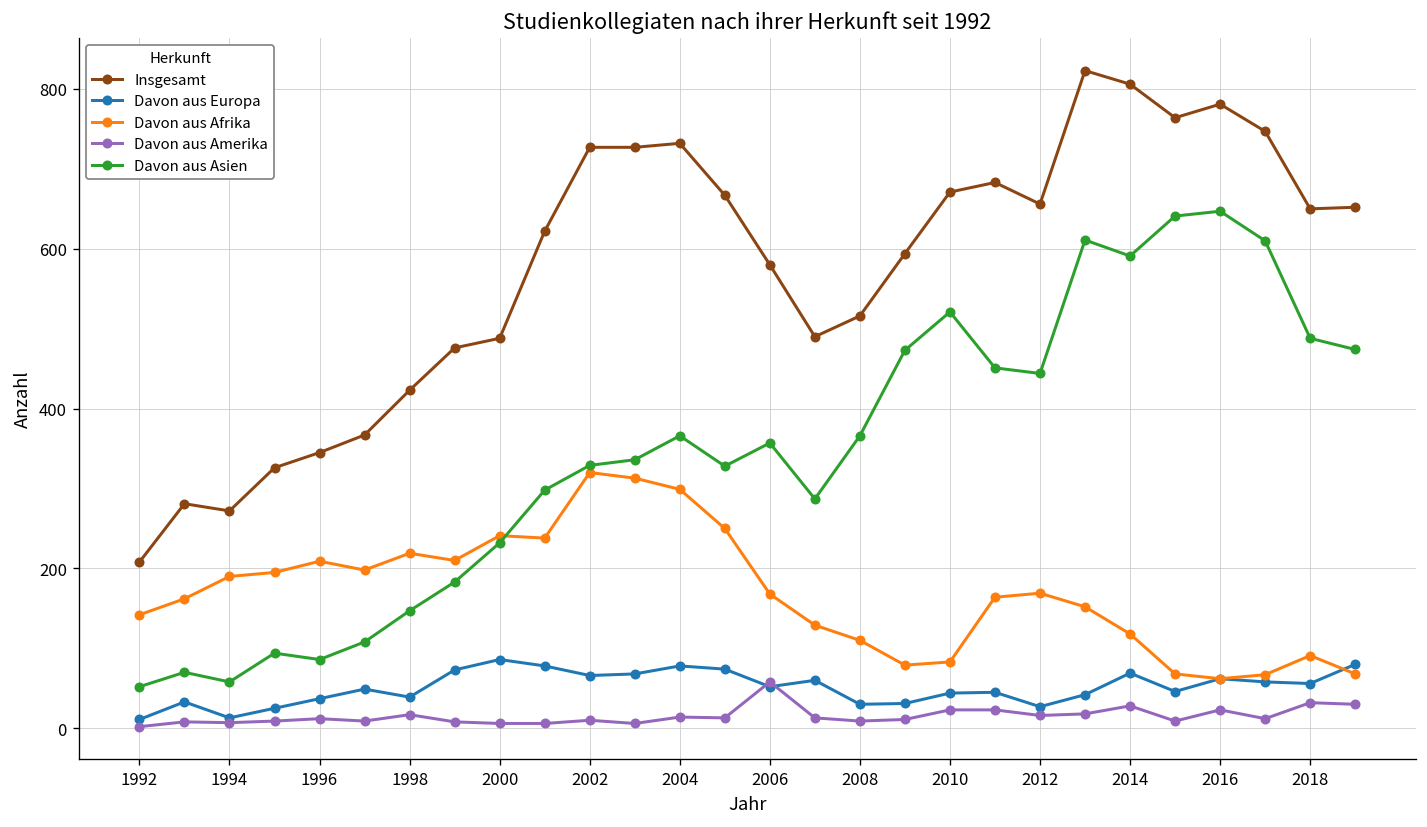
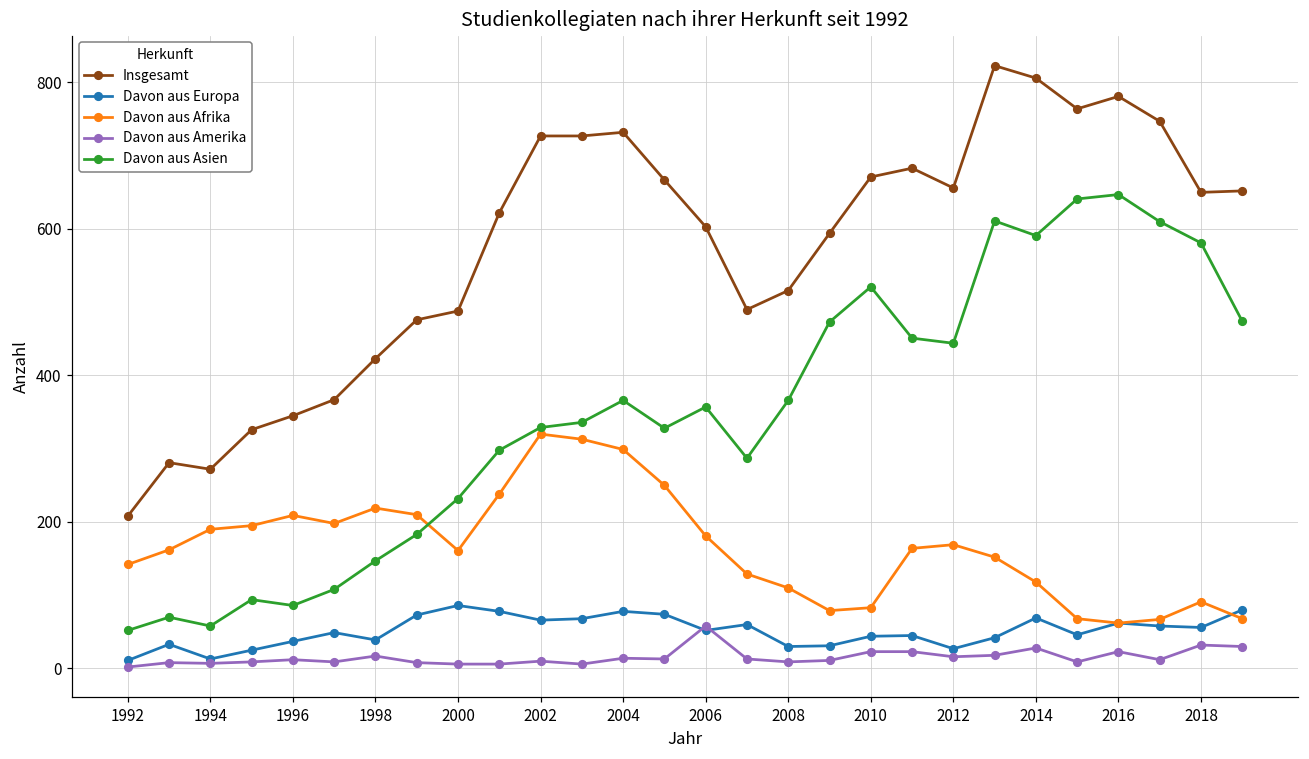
Davon aus Afrika, 2000: 240 -> 160
Insgesamt, 2006: 580 -> 600
Davon aus Afrika, 2006: 170 -> 180
Davon aus Asien, 2018: 490 -> 580
